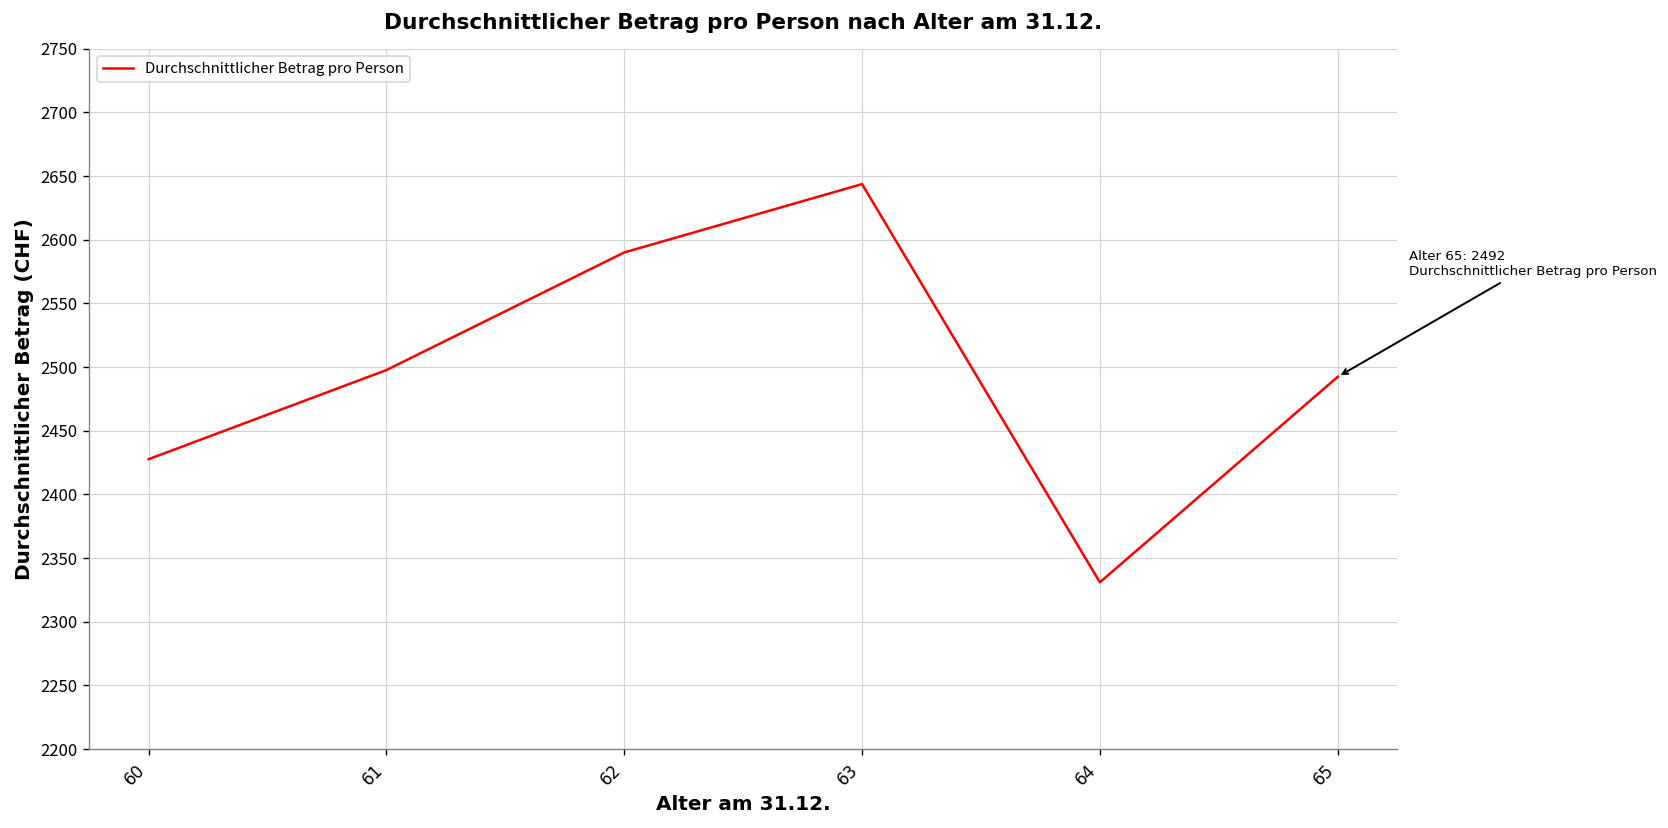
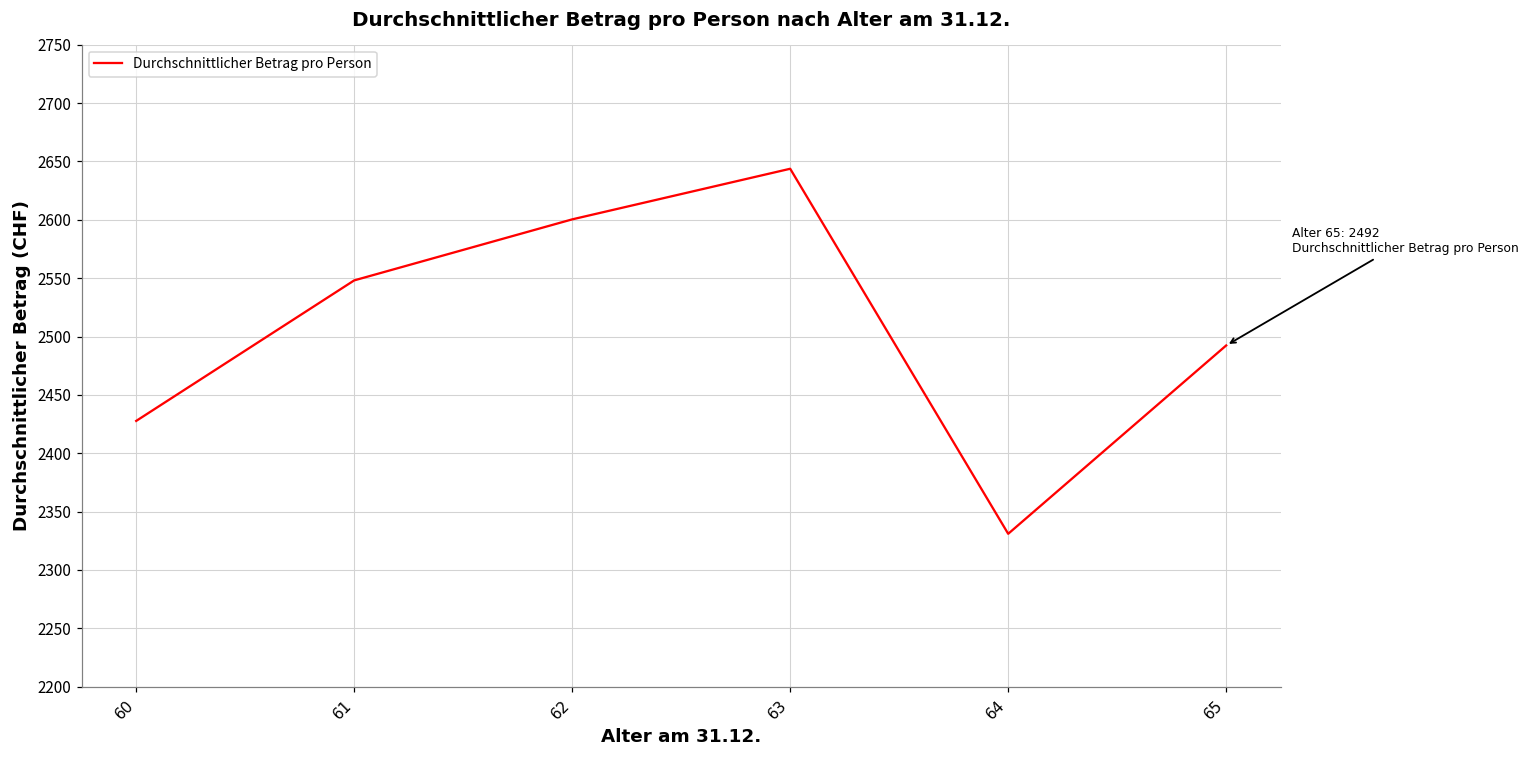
61: 2498 -> 2548
62: 2590 -> 2600
